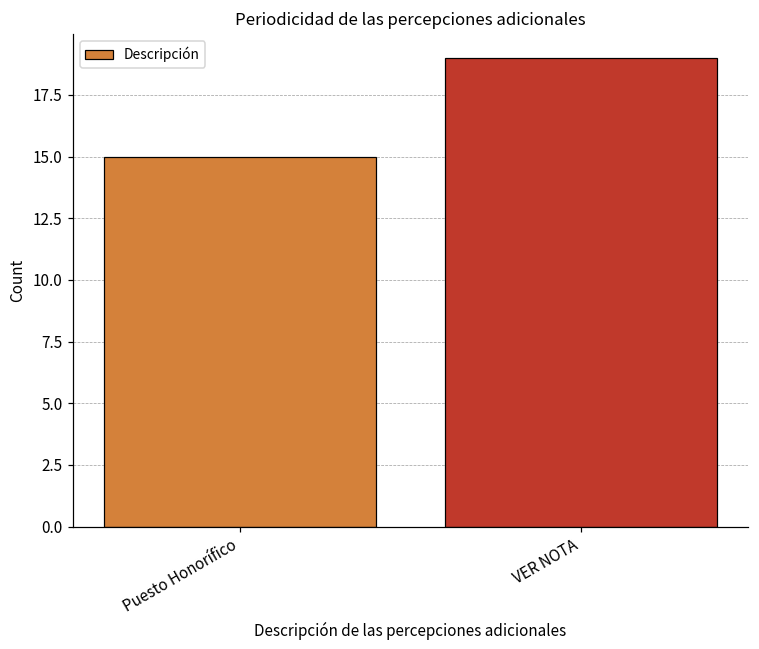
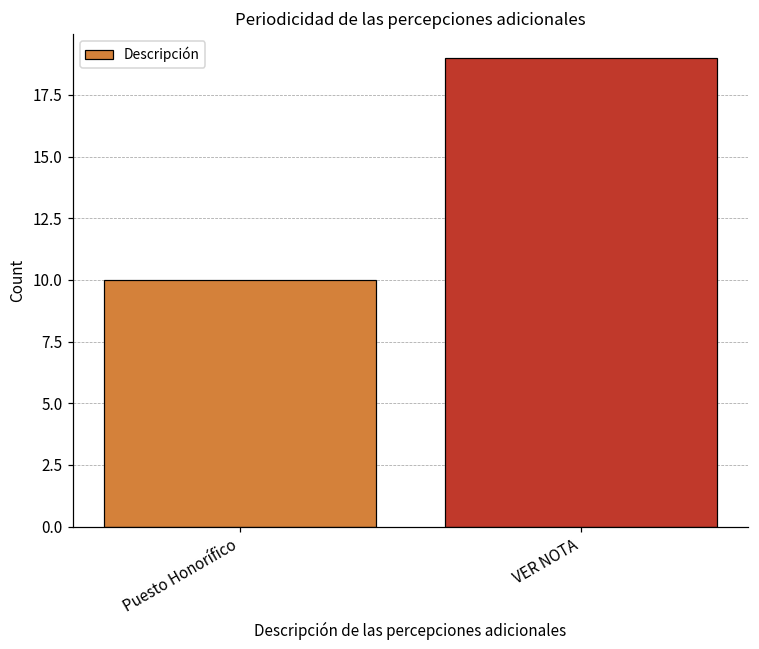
Puesto Honorífico: 15 -> 10
